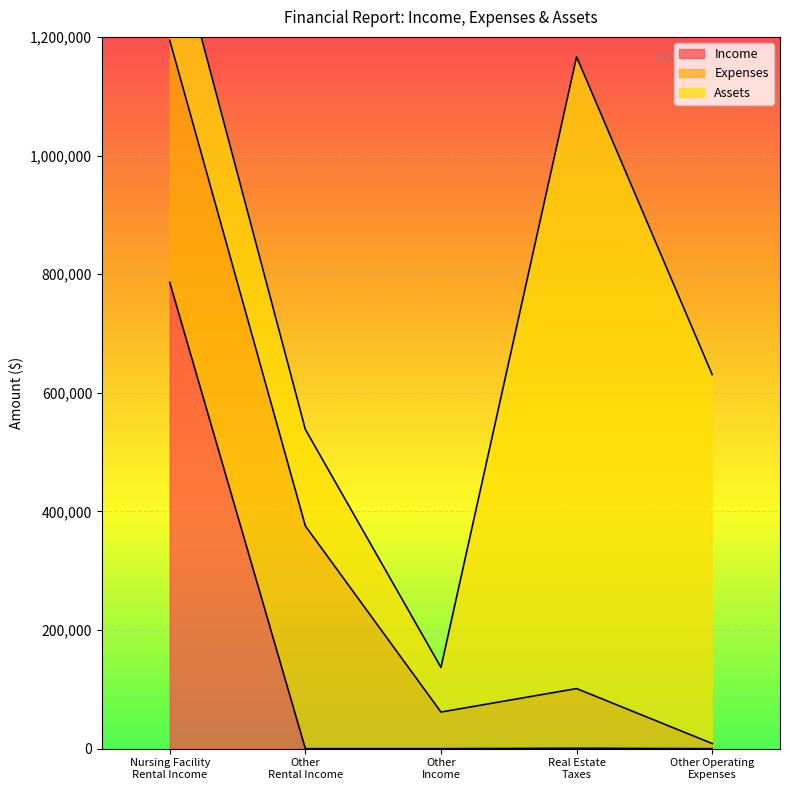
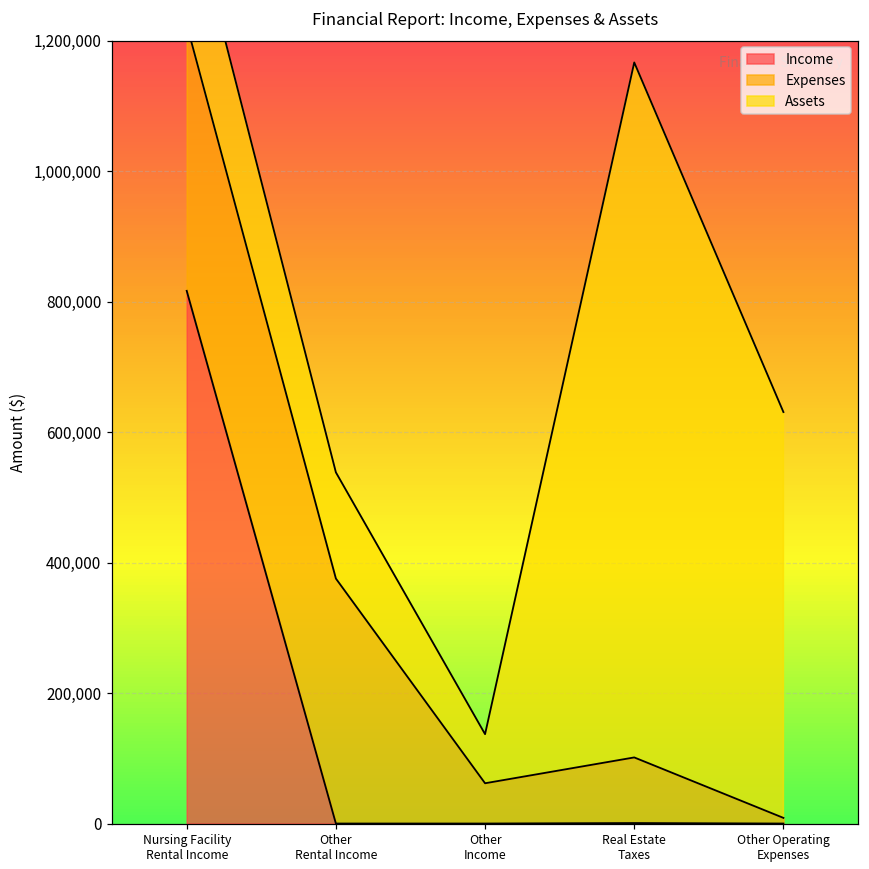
Income, Nursing Facility Rental Income: 790,000 -> 820,000
